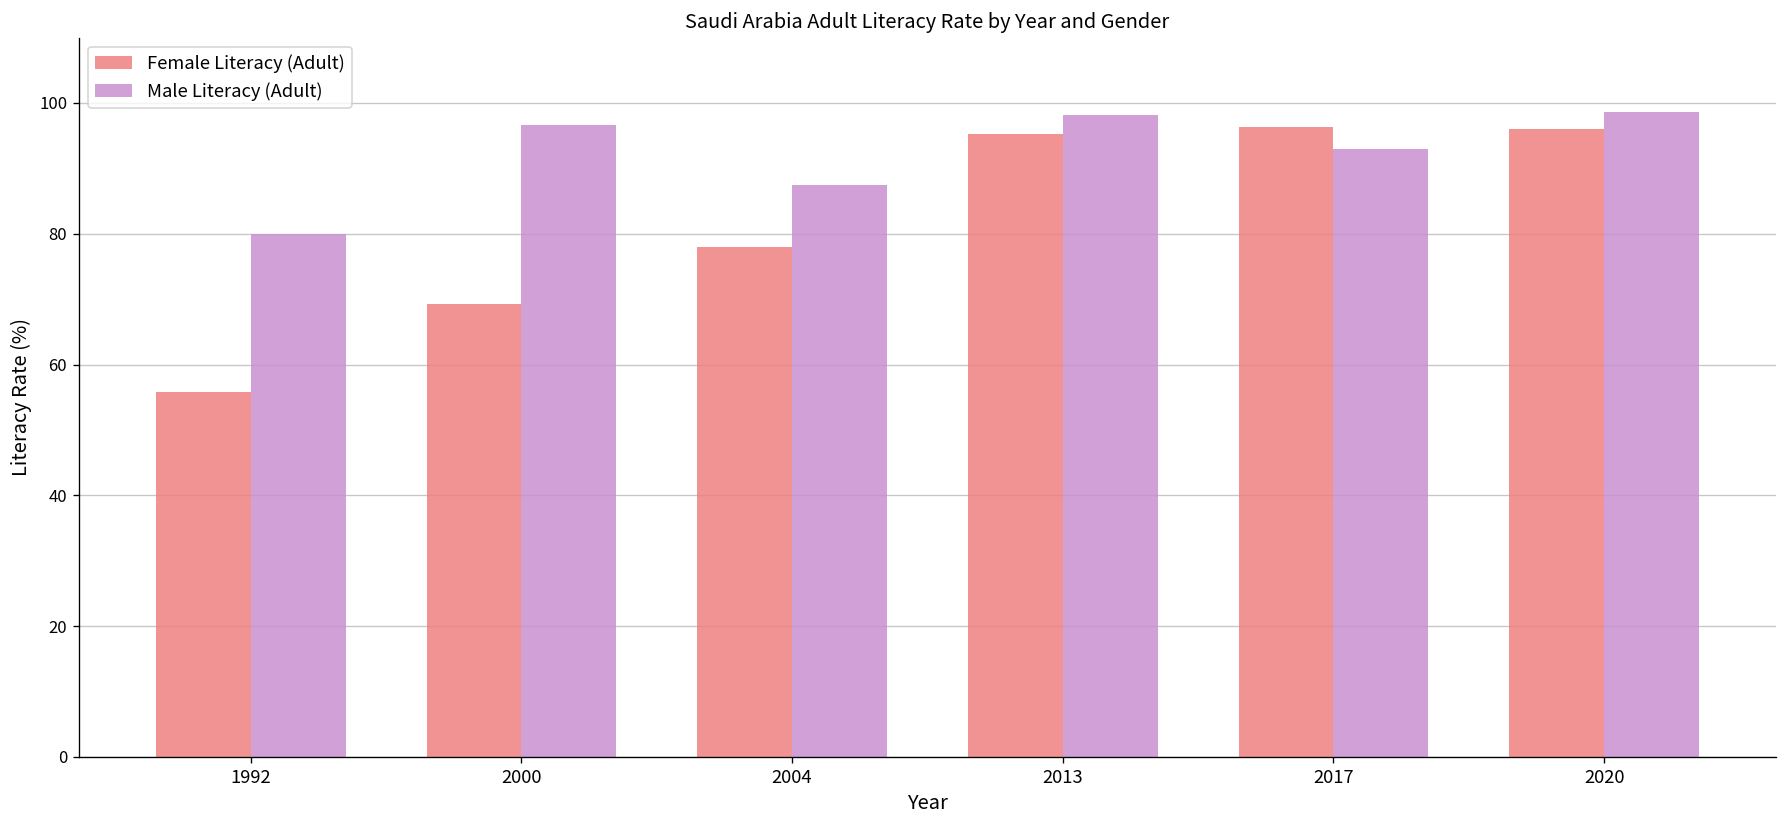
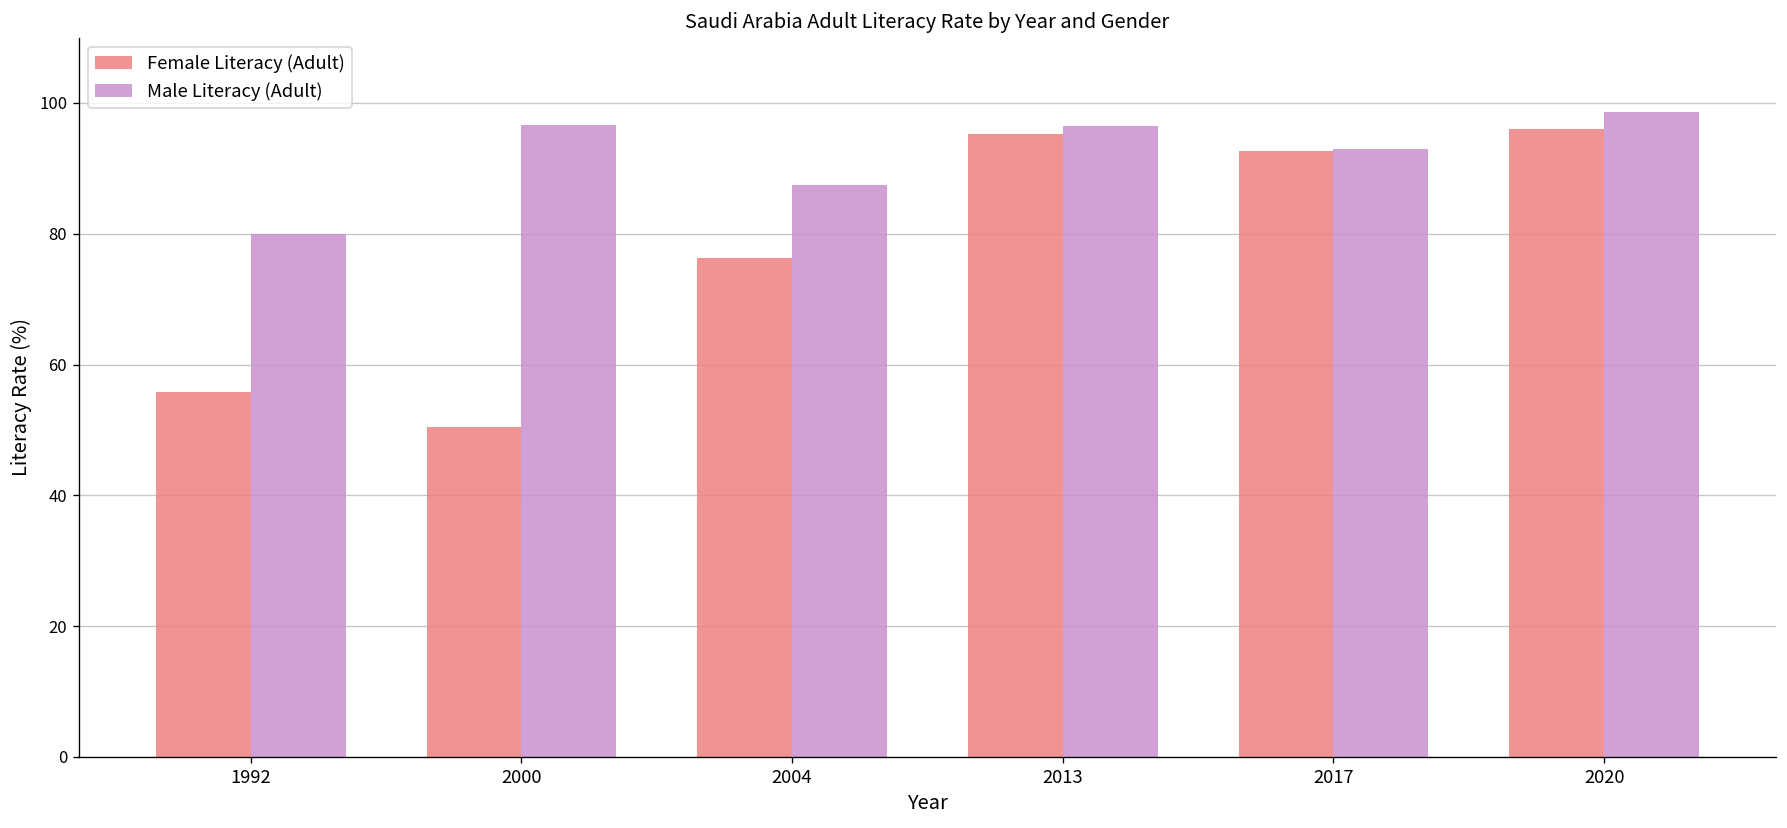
Female Literacy (Adult), 2000: 69 -> 51
Female Literacy (Adult), 2004: 78 -> 76
Male Literacy (Adult), 2013: 98 -> 97
Female Literacy (Adult), 2017: 96 -> 93
